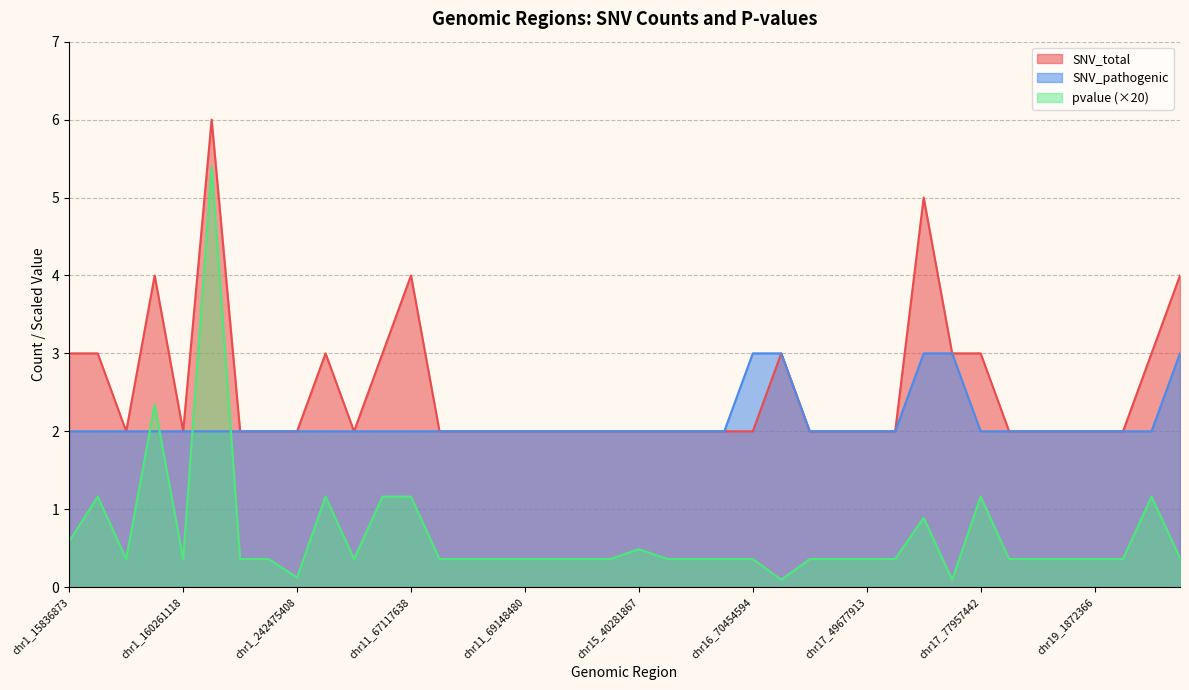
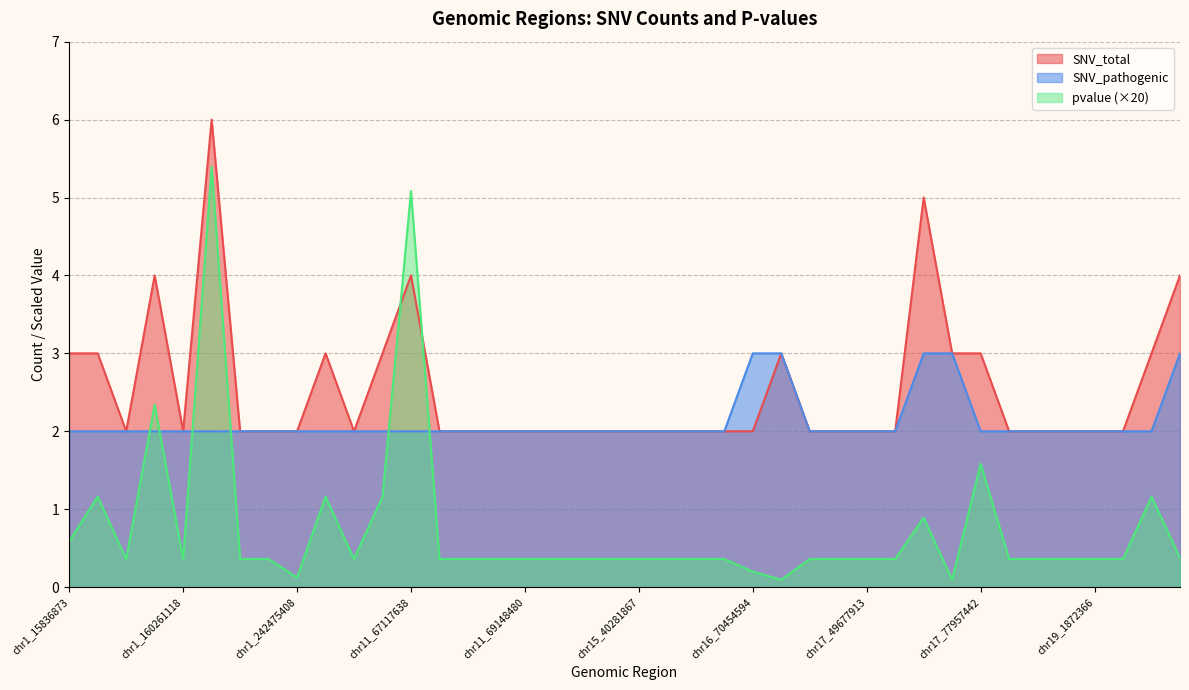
pvalue (×20), chr11_67117638: 1.2 -> 5.1
pvalue (×20), chr15_40281867: 0.5 -> 0.4
pvalue (×20), chr16_70454594: 0.4 -> 0.2
pvalue (×20), chr17_77957442: 1.2 -> 1.6
